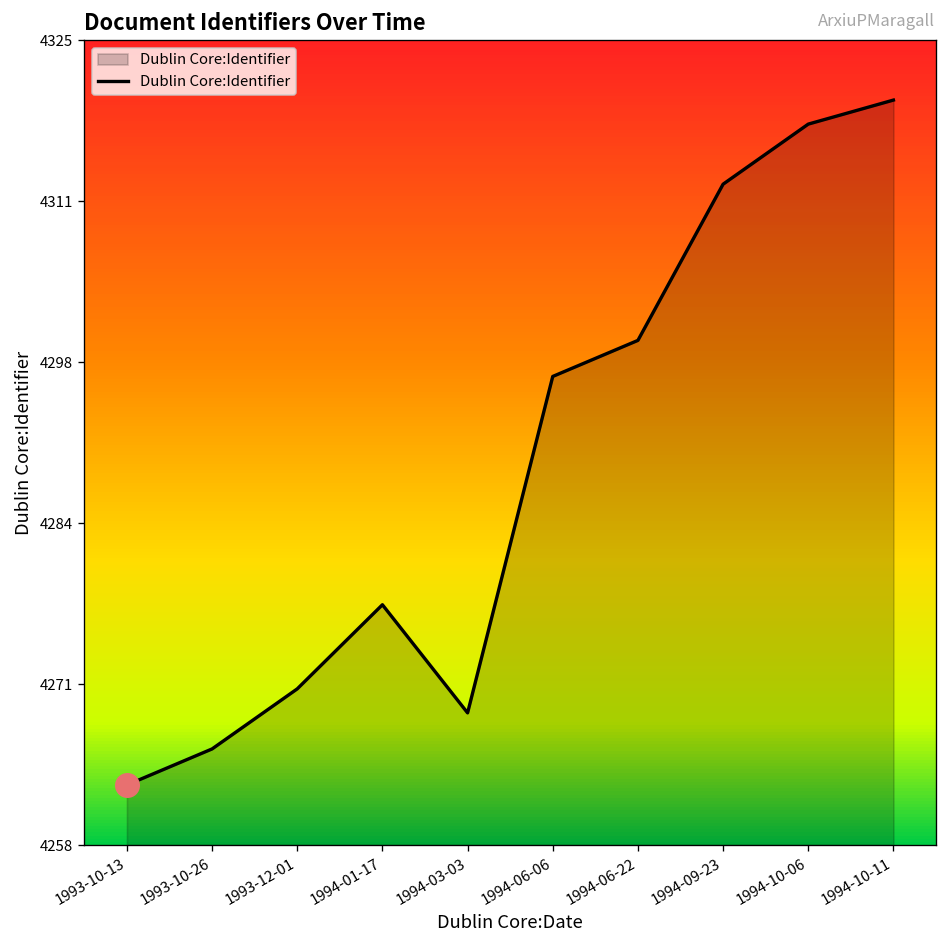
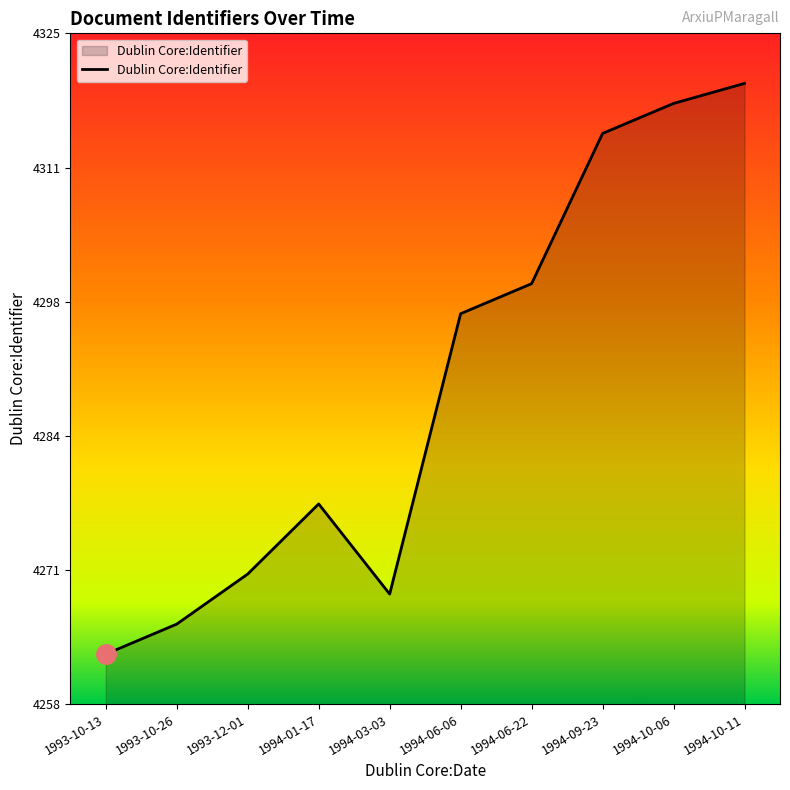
Dublin Core:Identifier, 1994-09-23: 4313 -> 4315
